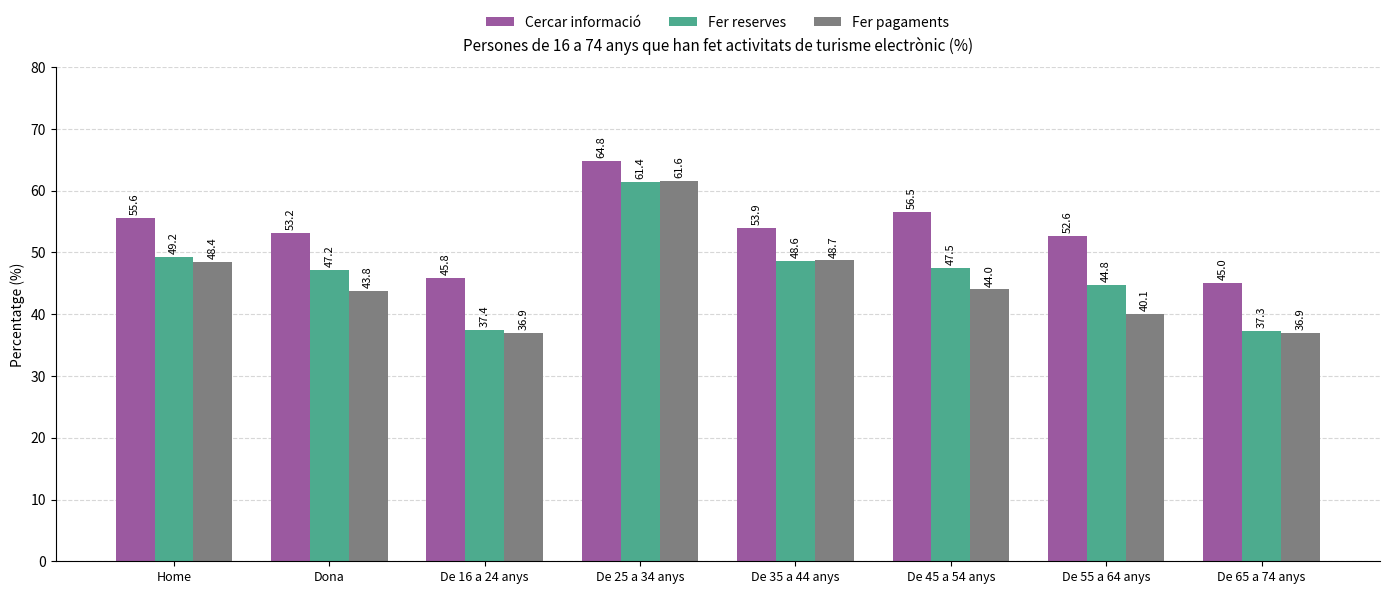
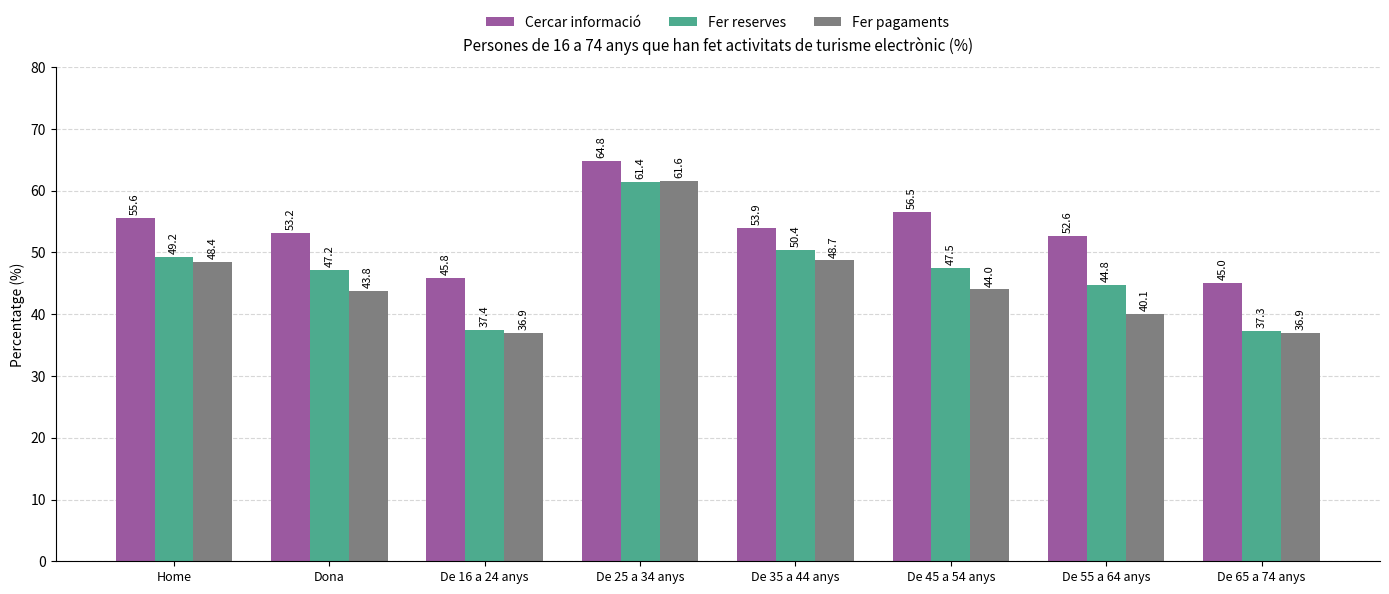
Fer reserves, De 35 a 44 anys: 48.6 -> 50.4
